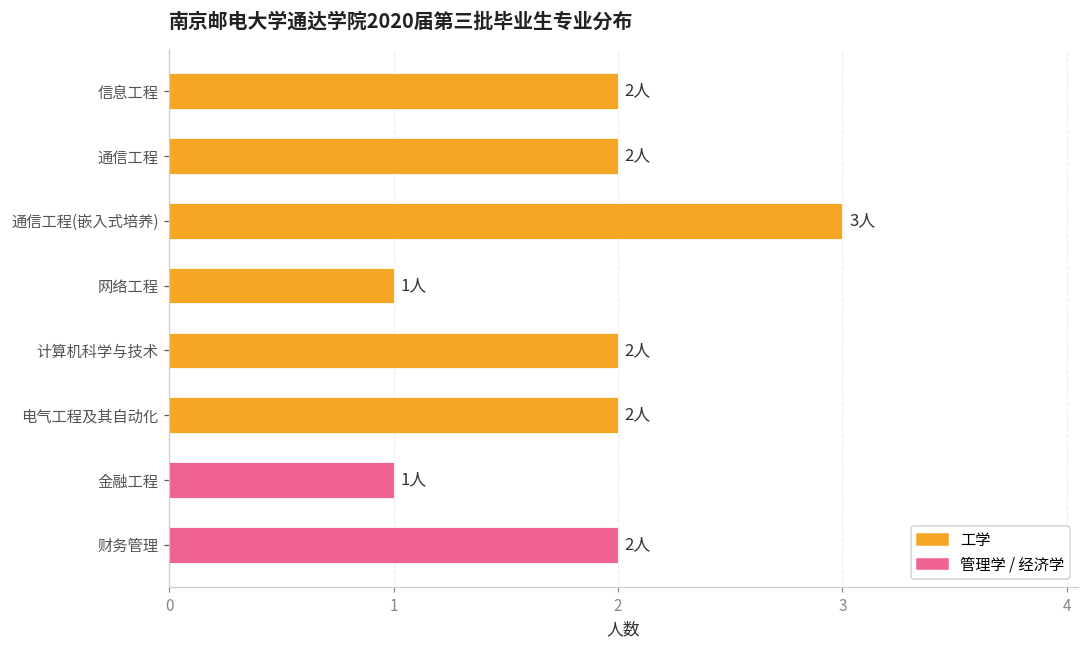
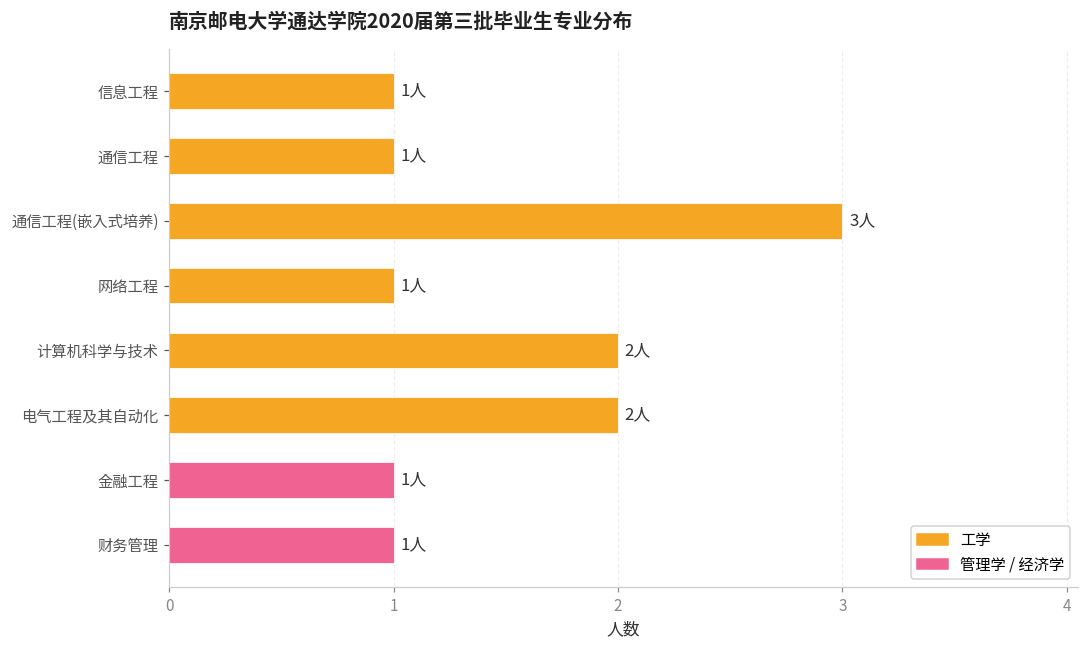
信息工程: 2人 -> 1人
通信工程: 2人 -> 1人
财务管理: 2人 -> 1人
